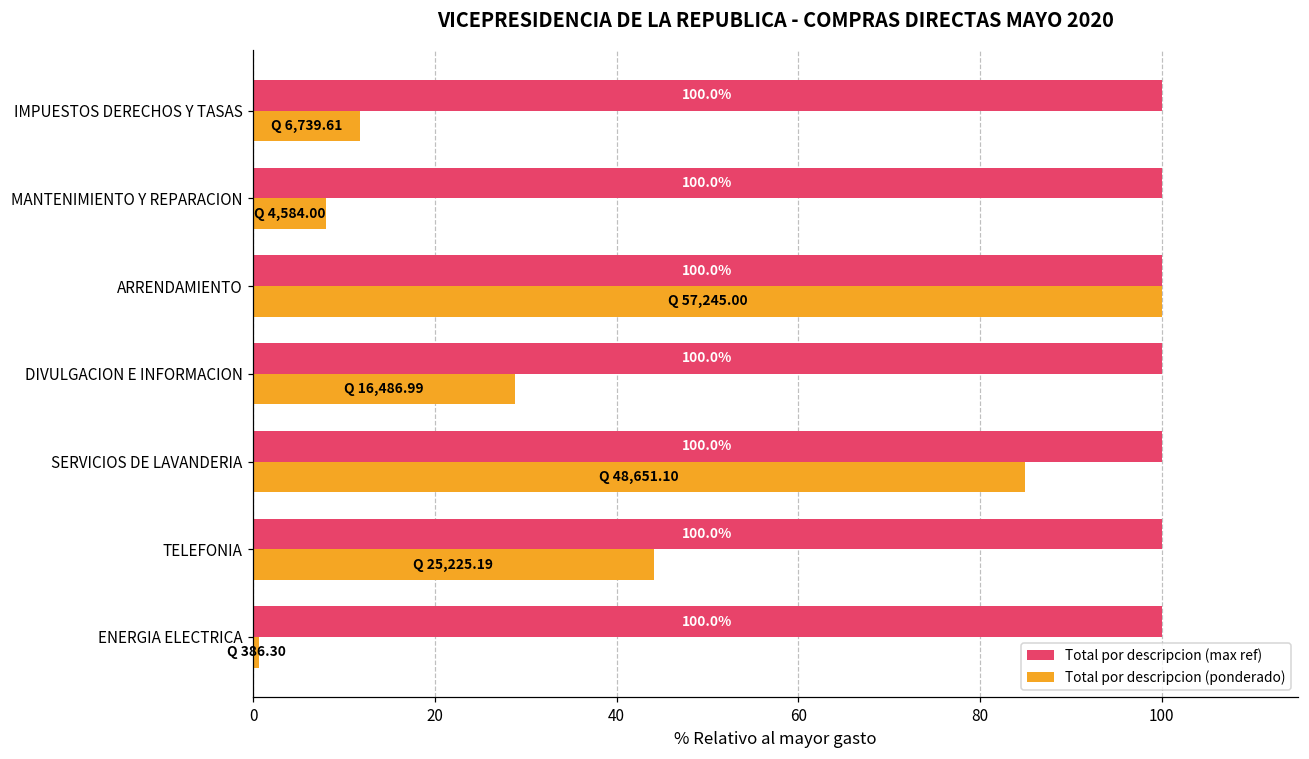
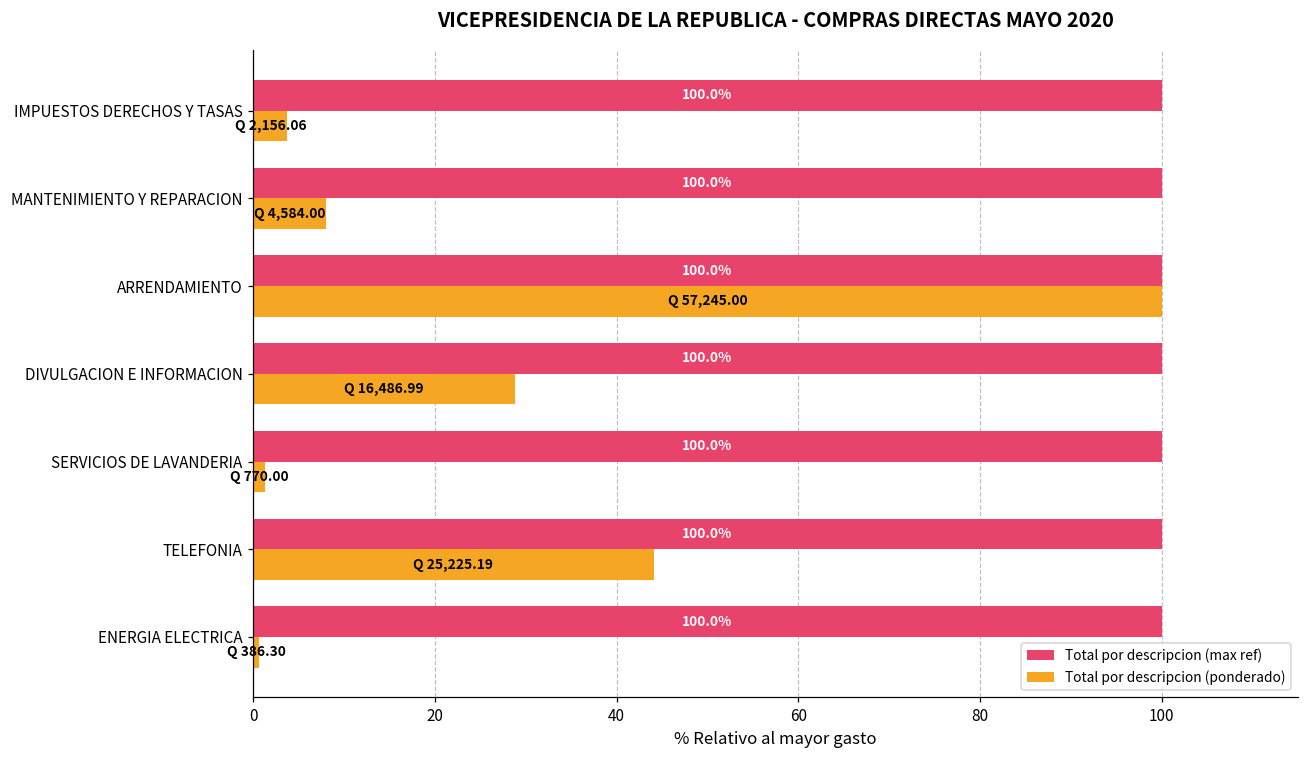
Total por descripcion (ponderado), IMPUESTOS DERECHOS Y TASAS: 6,739.61 -> 2,156.06
Total por descripcion (ponderado), SERVICIOS DE LAVANDERIA: 48,651.10 -> 770.00
